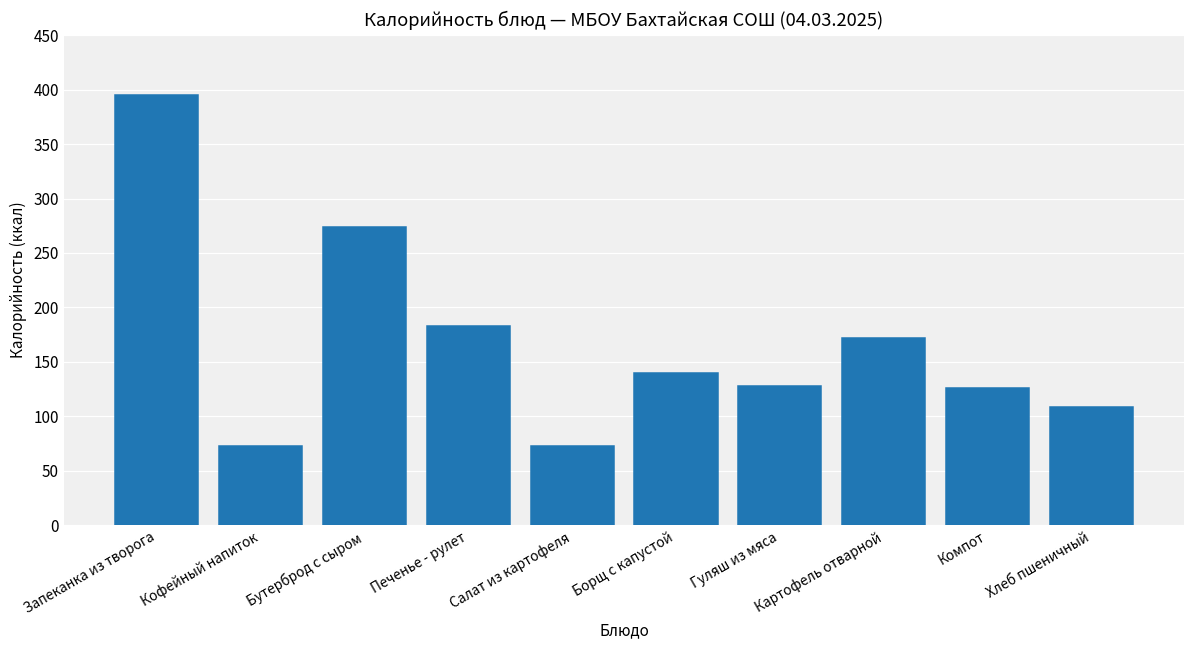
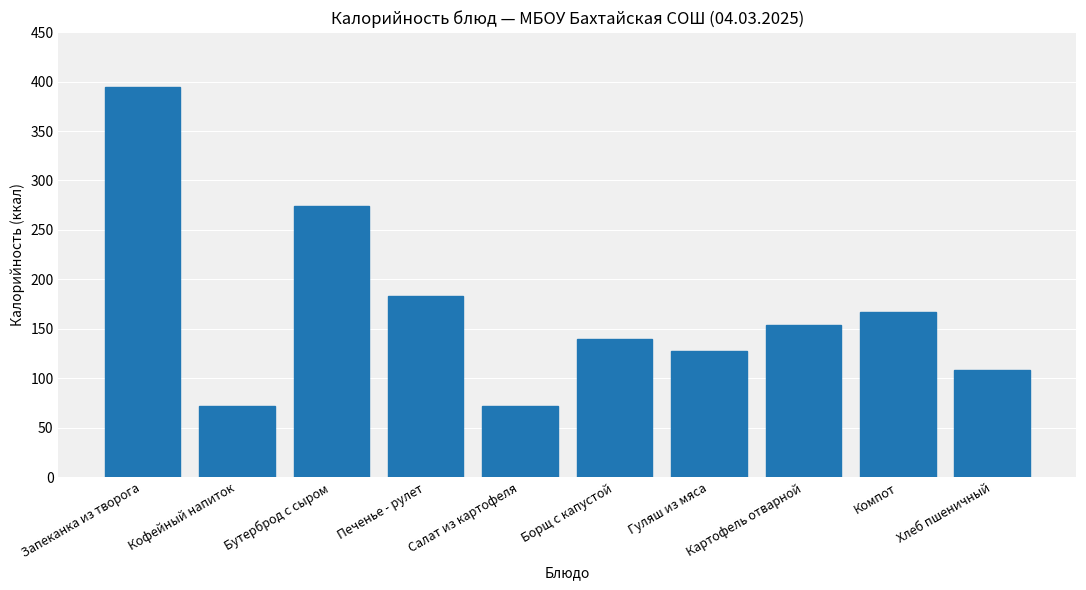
Картофель отварной: 170 -> 150
Компот: 130 -> 170
